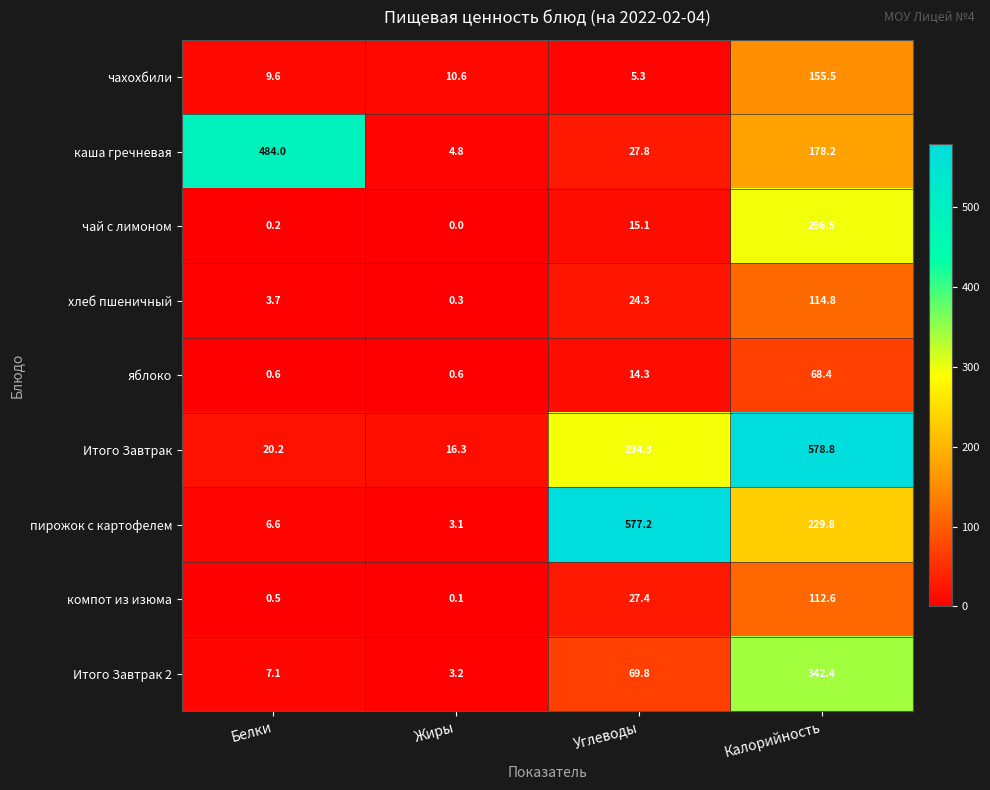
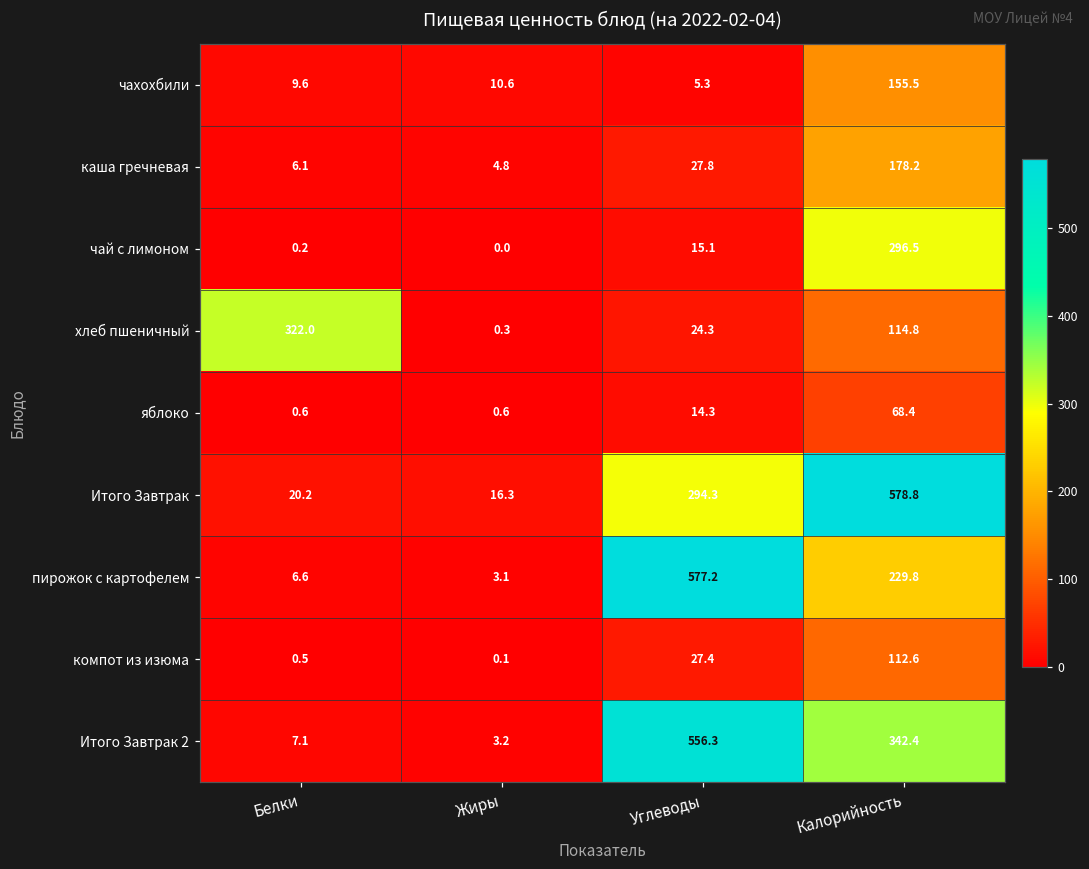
каша гречневая, Белки: 484.0 -> 6.1
хлеб пшеничный, Белки: 3.7 -> 322.0
Итого Завтрак 2, Углеводы: 69.8 -> 556.3
